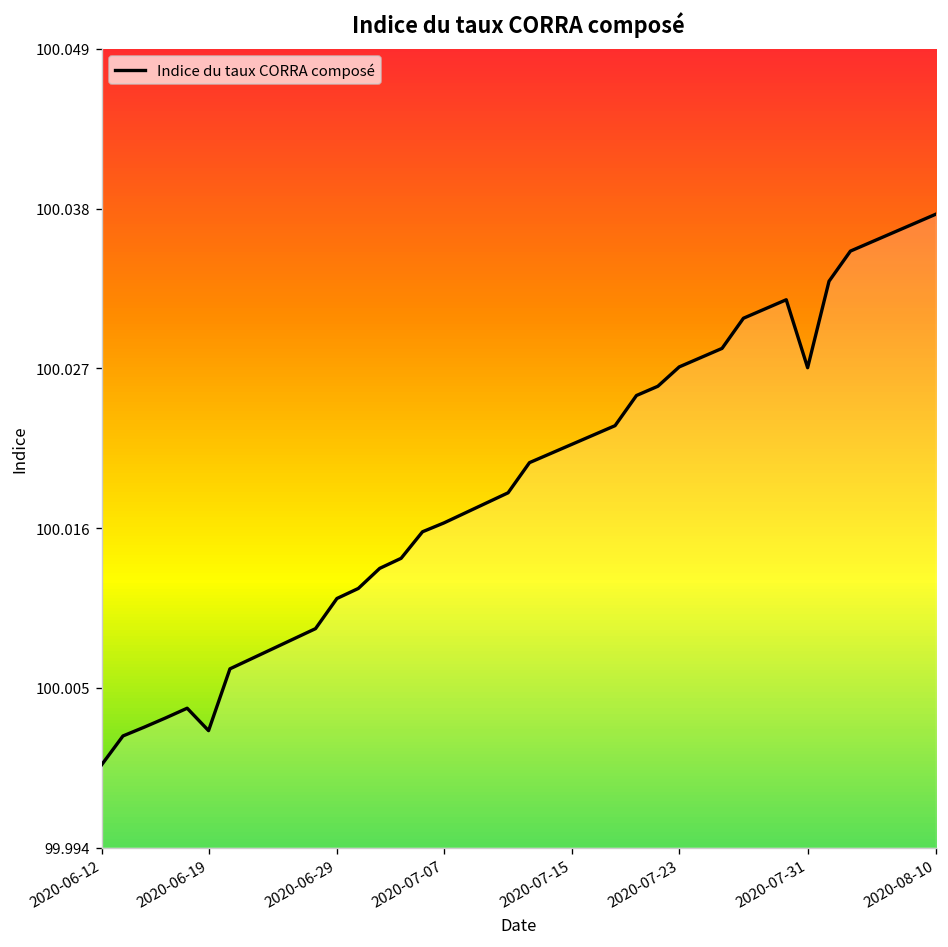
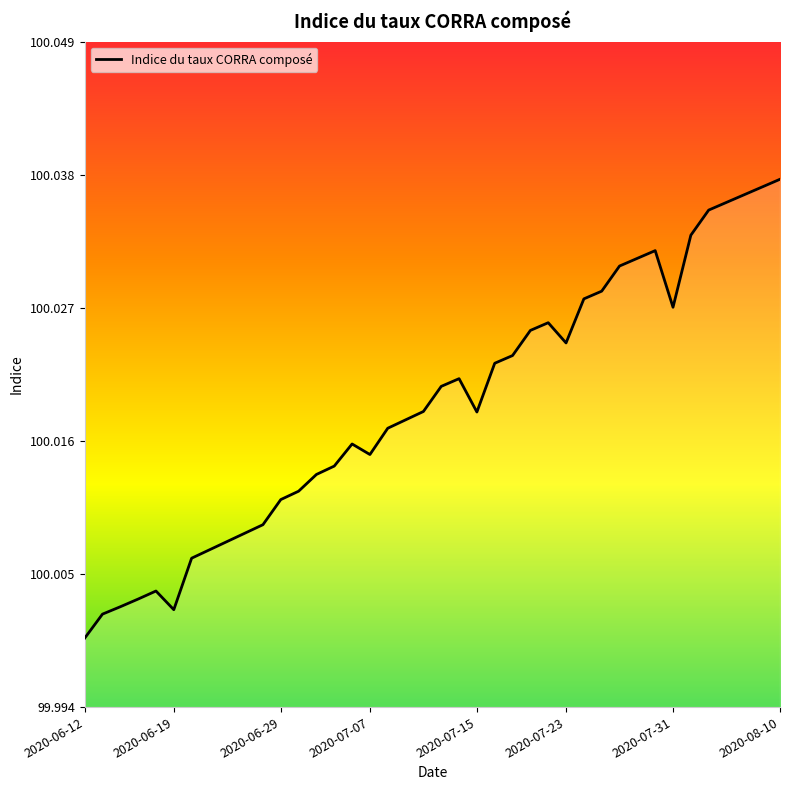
2020-07-07: 100.0165 -> 100.0150
2020-07-15: 100.0219 -> 100.0185
2020-07-23: 100.0271 -> 100.0242
